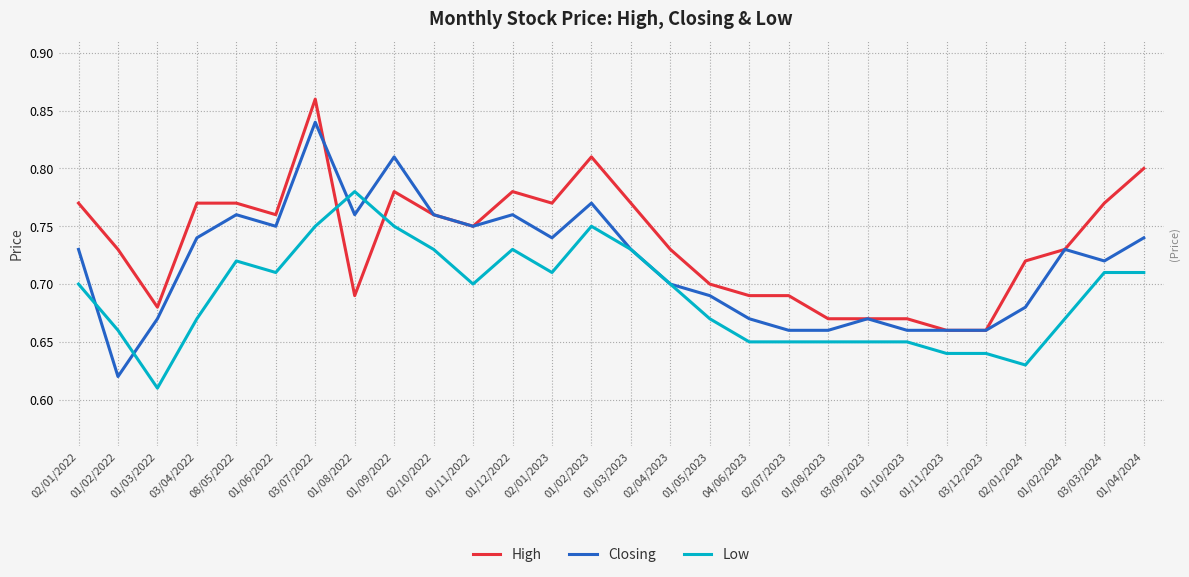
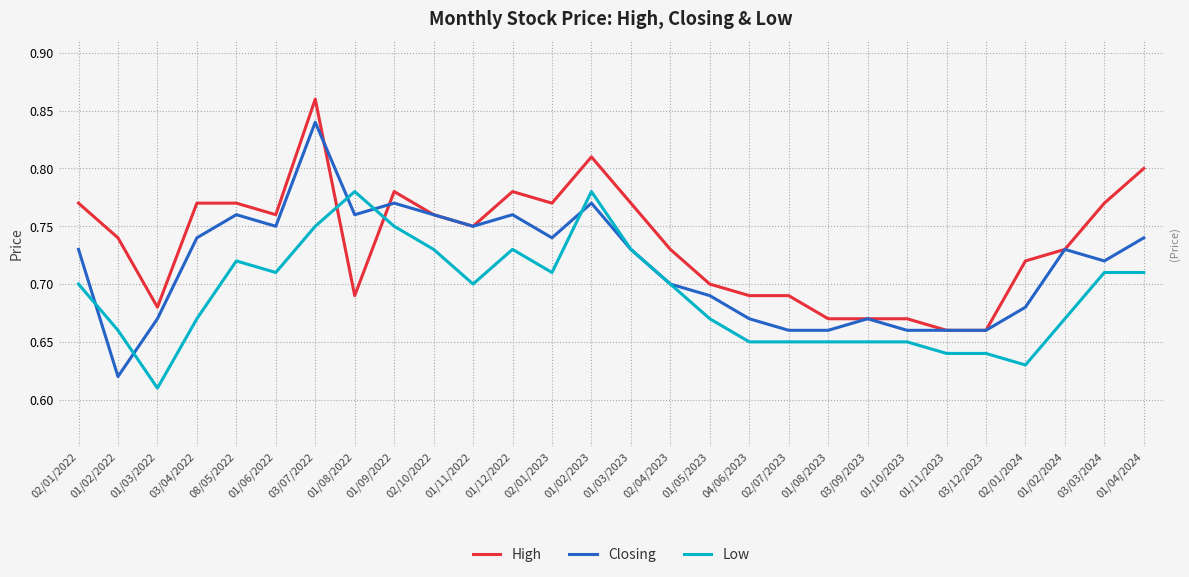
High, 01/02/2022: 0.73 -> 0.74
Closing, 01/09/2022: 0.81 -> 0.77
Low, 01/02/2023: 0.75 -> 0.78
